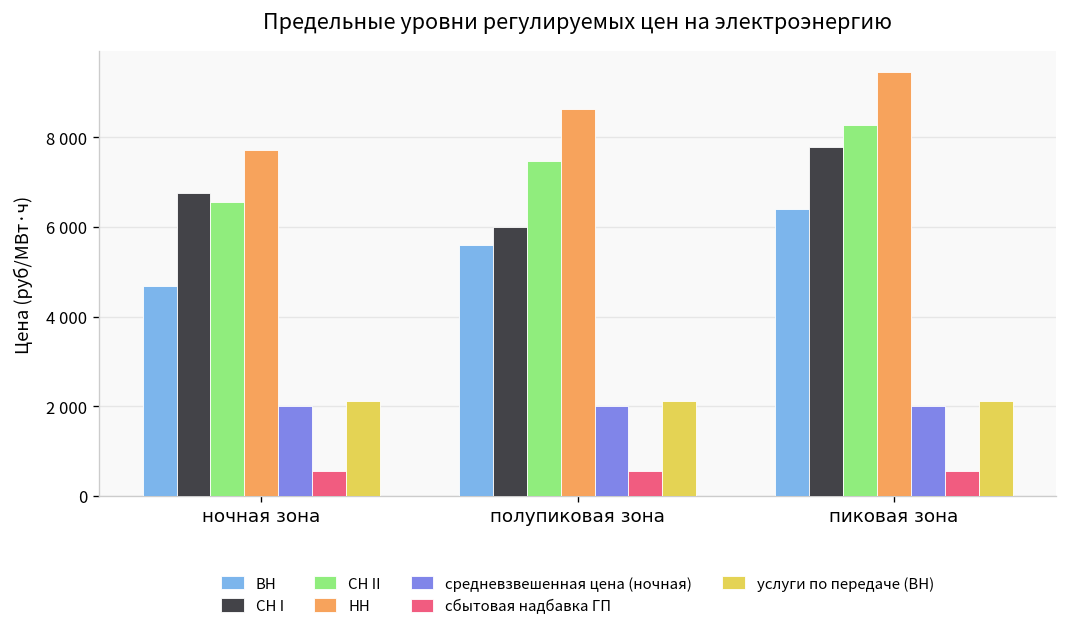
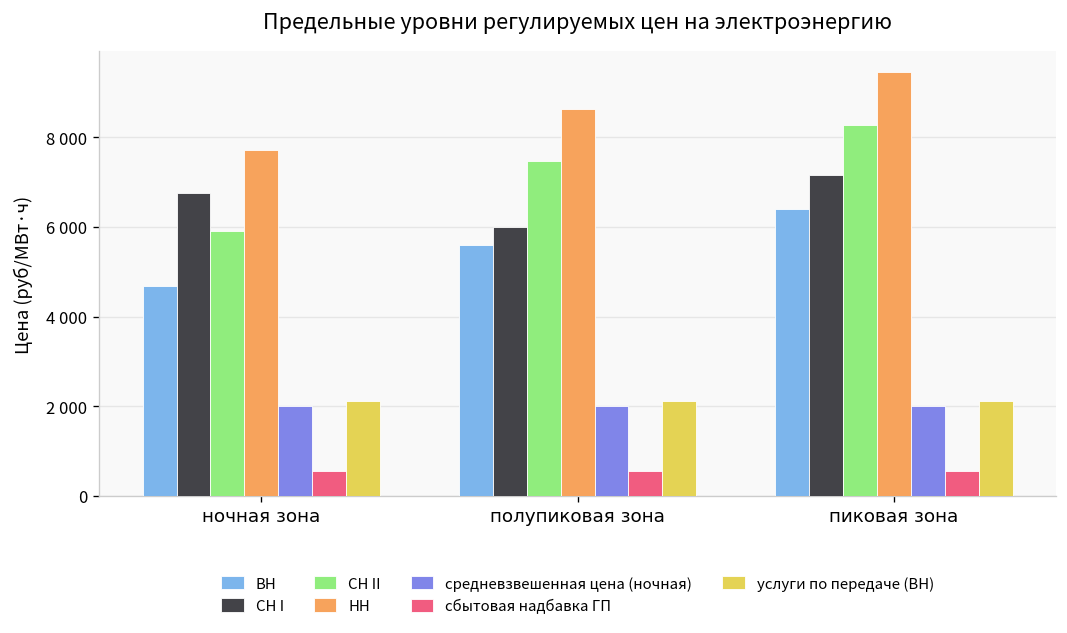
СН II, ночная зона: 6600 -> 5900
СН I, пиковая зона: 7800 -> 7200
